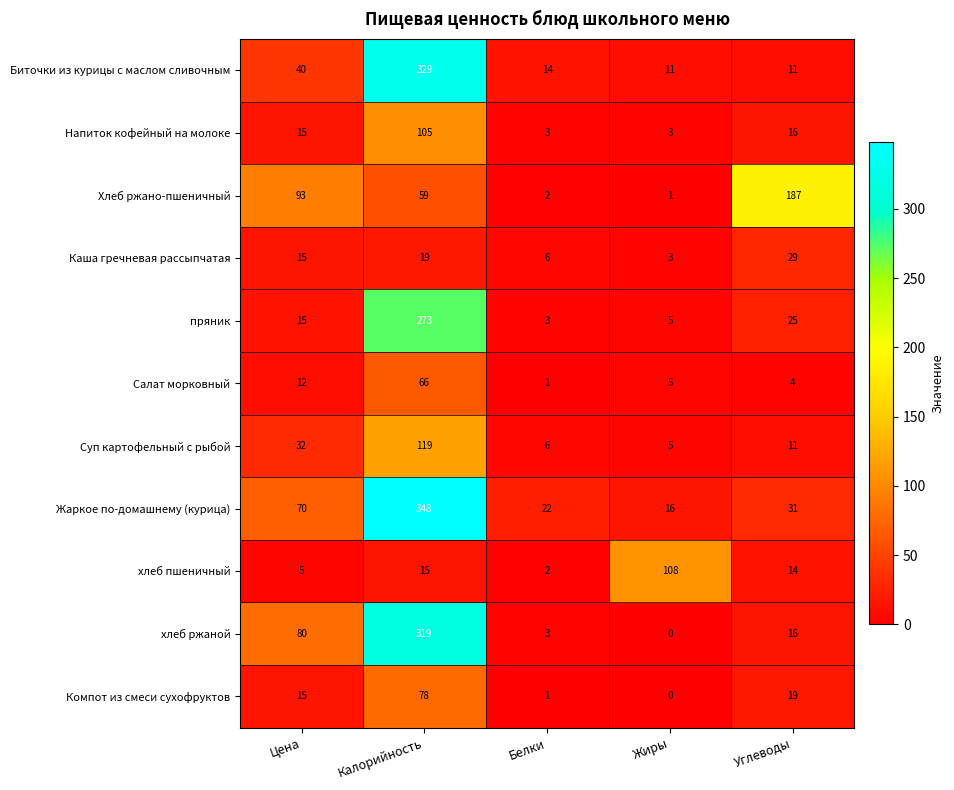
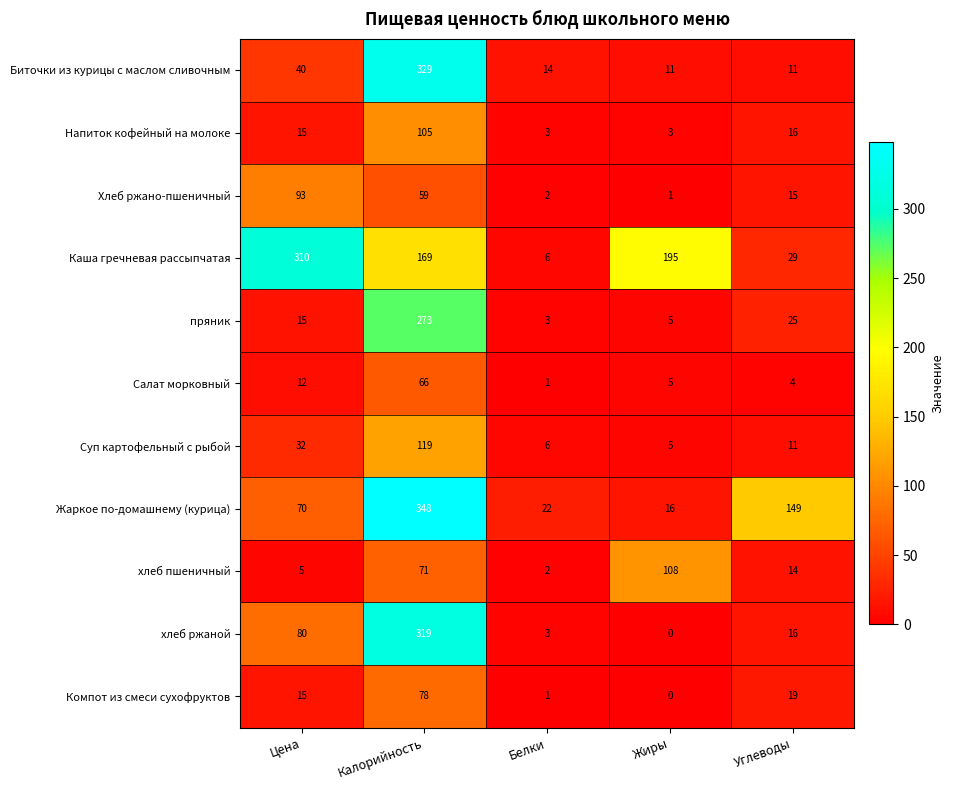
Хлеб ржано-пшеничный, Углеводы: 187 -> 15
Каша гречневая рассыпчатая, Цена: 15 -> 310
Каша гречневая рассыпчатая, Калорийность: 19 -> 169
Каша гречневая рассыпчатая, Жиры: 3 -> 195
Жаркое по-домашнему (курица), Углеводы: 31 -> 149
хлеб пшеничный, Калорийность: 15 -> 71
